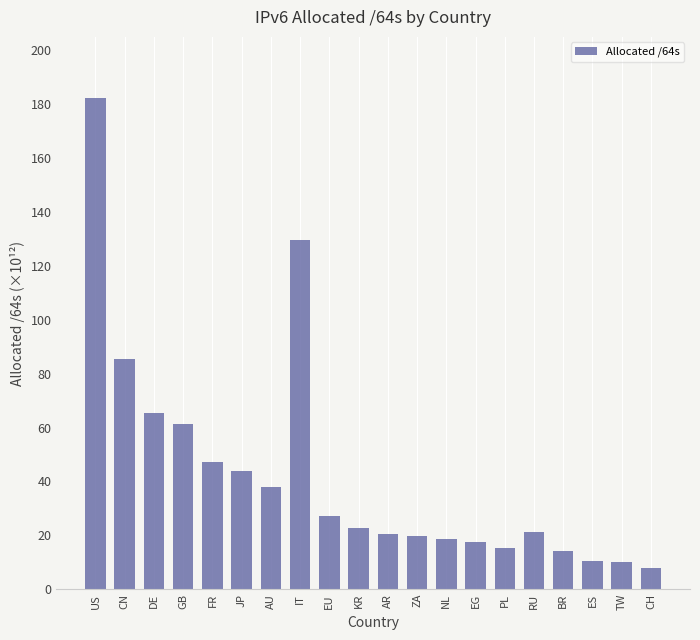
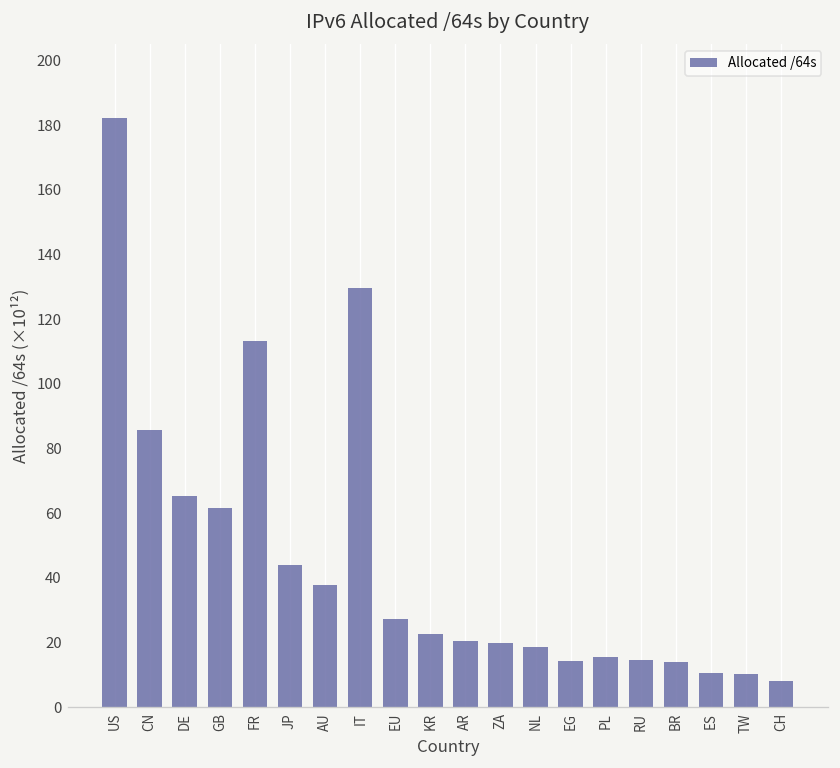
FR: 47 -> 113
EG: 18 -> 14
RU: 21 -> 15
